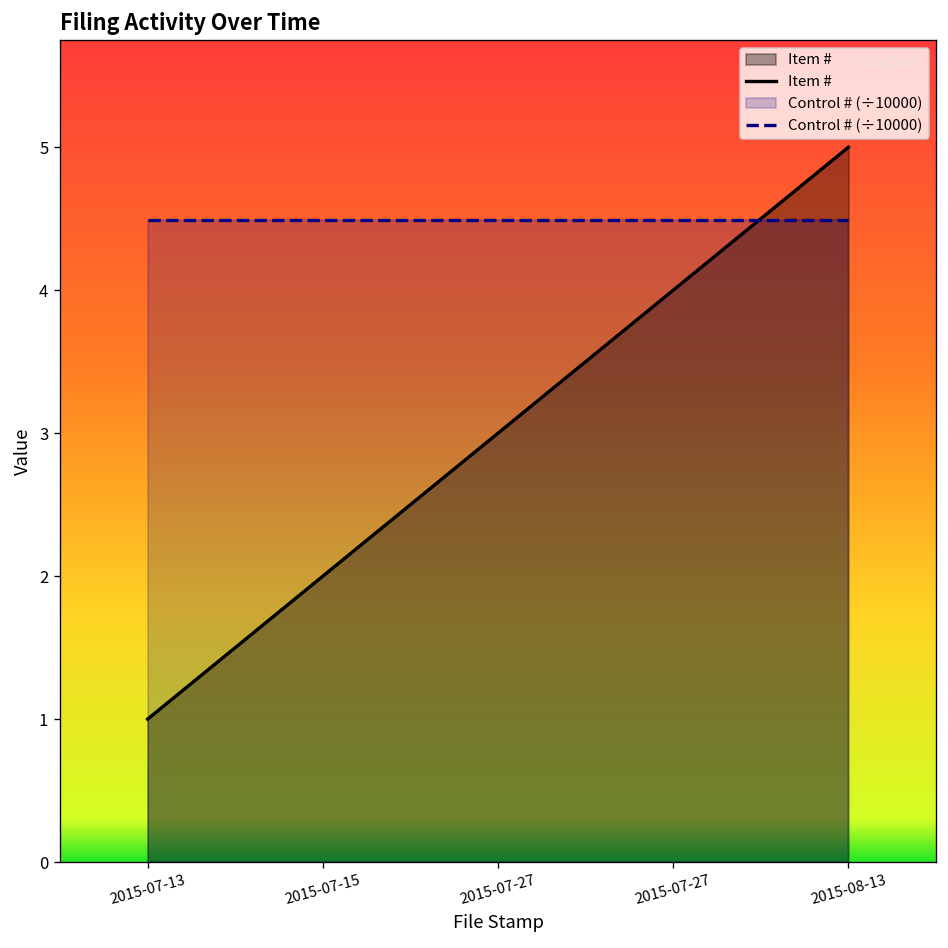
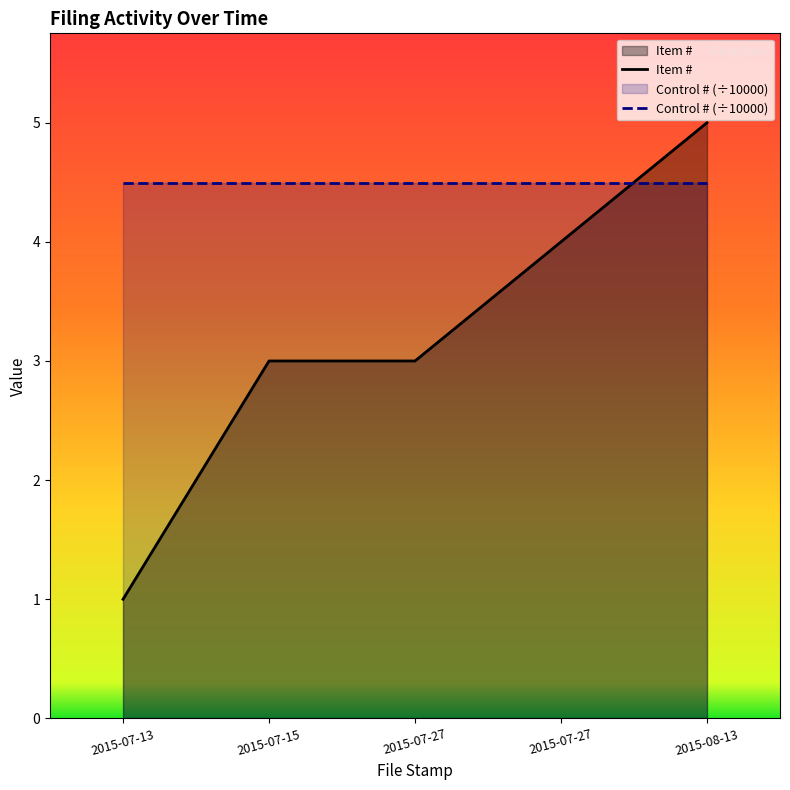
Item #, 2015-07-15: 2 -> 3
